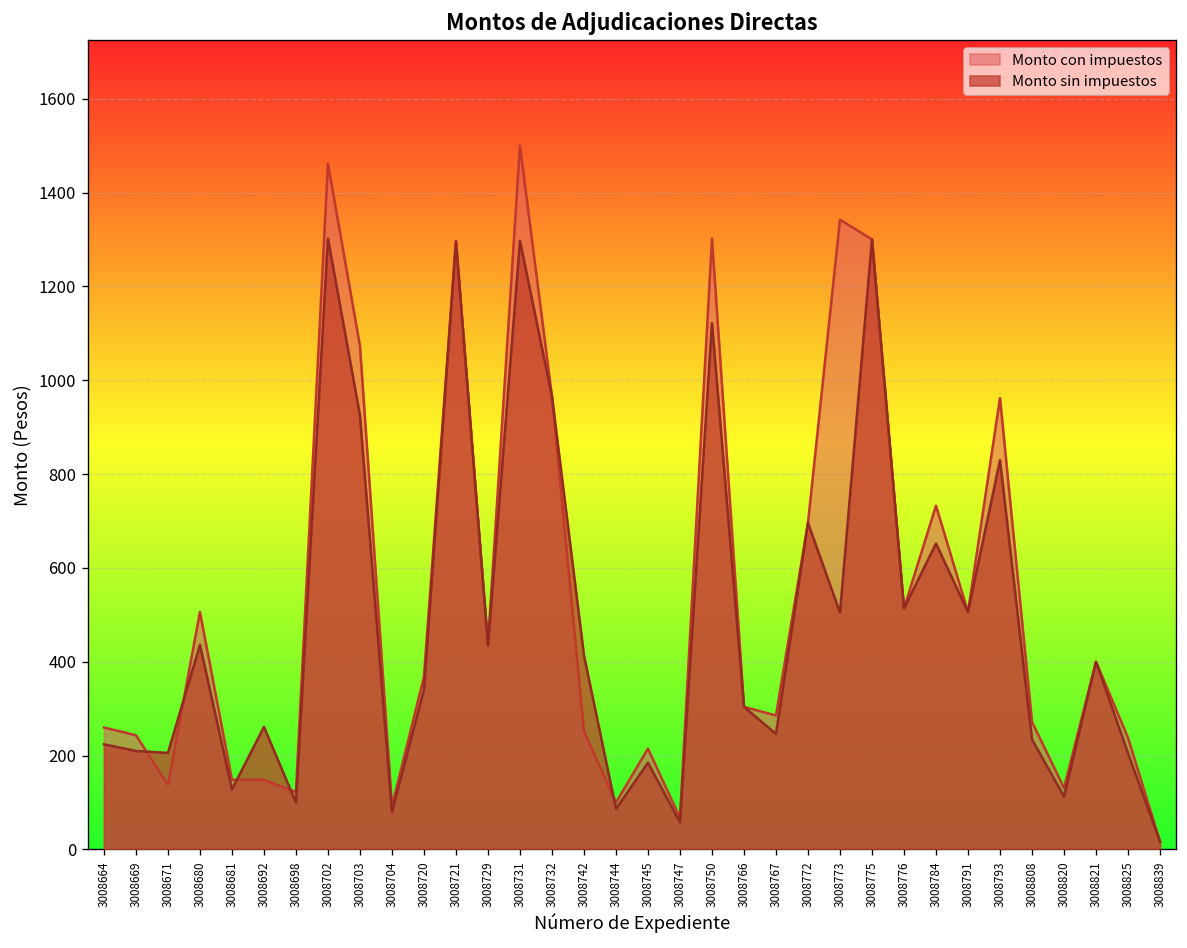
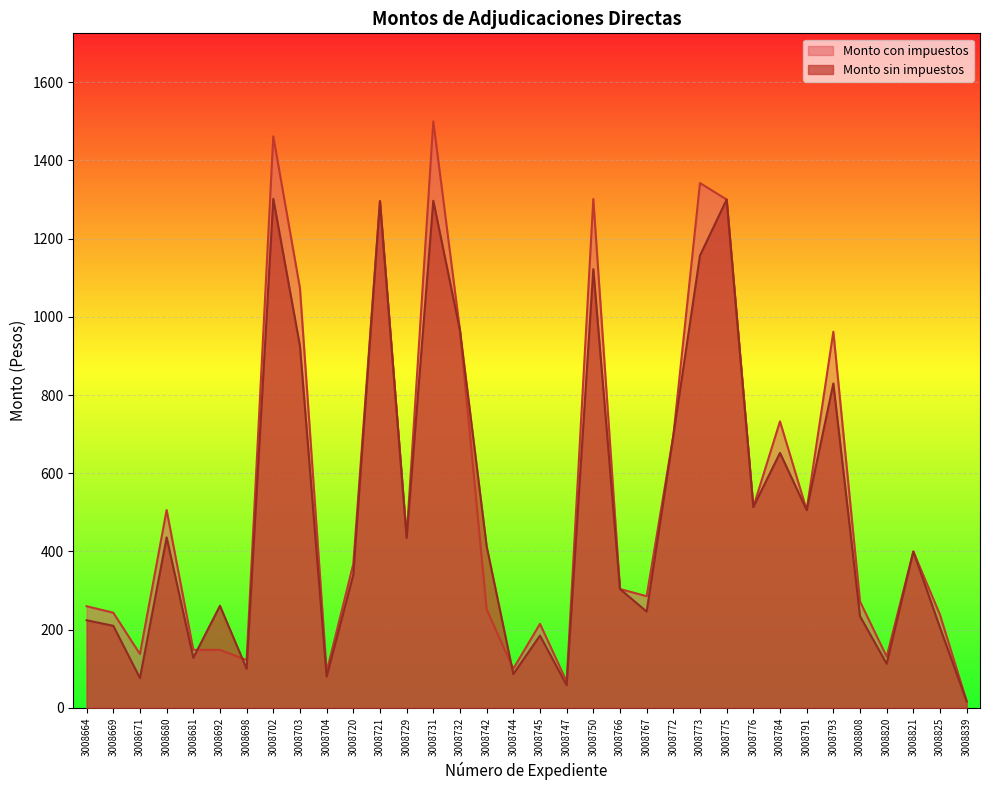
Monto sin impuestos, 3008671: 210 -> 80
Monto sin impuestos, 3008773: 500 -> 1160
